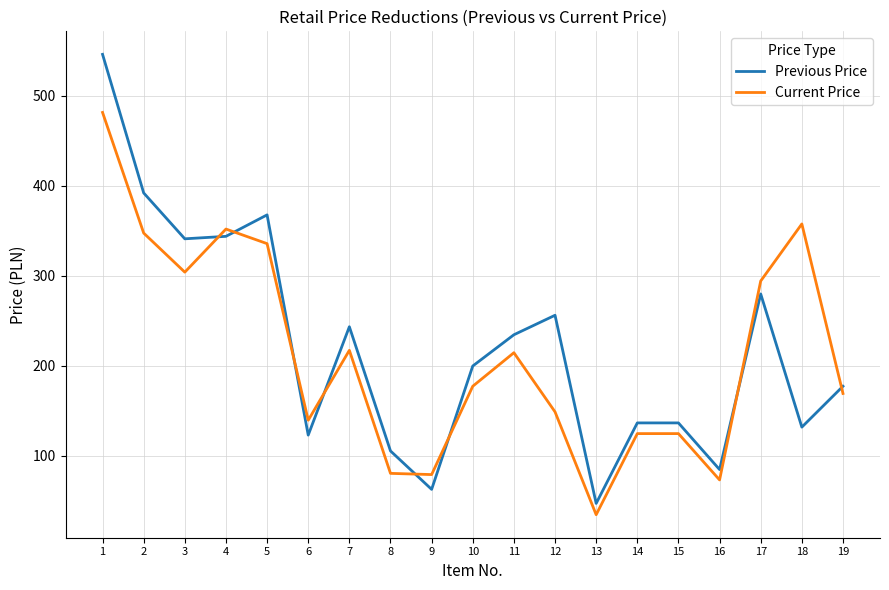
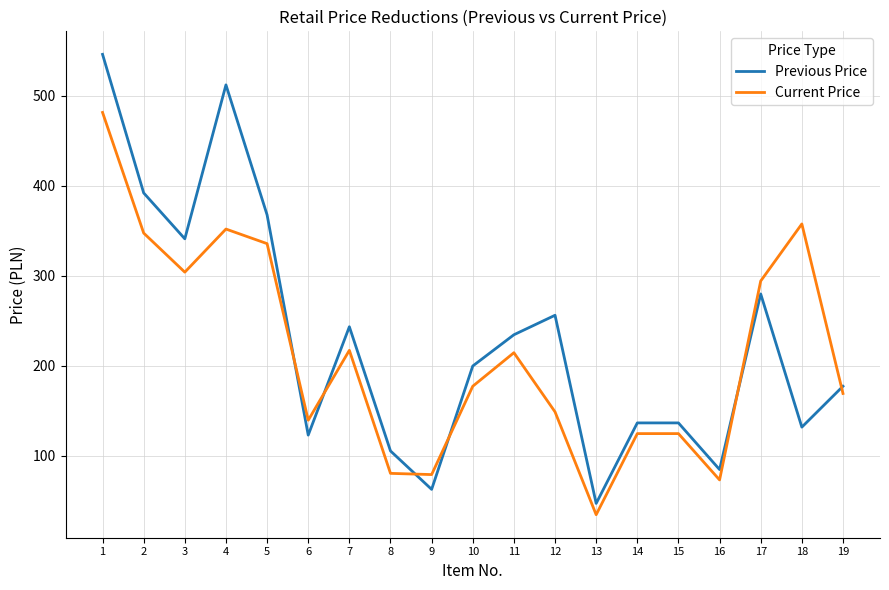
Previous Price, 4: 340 -> 510
